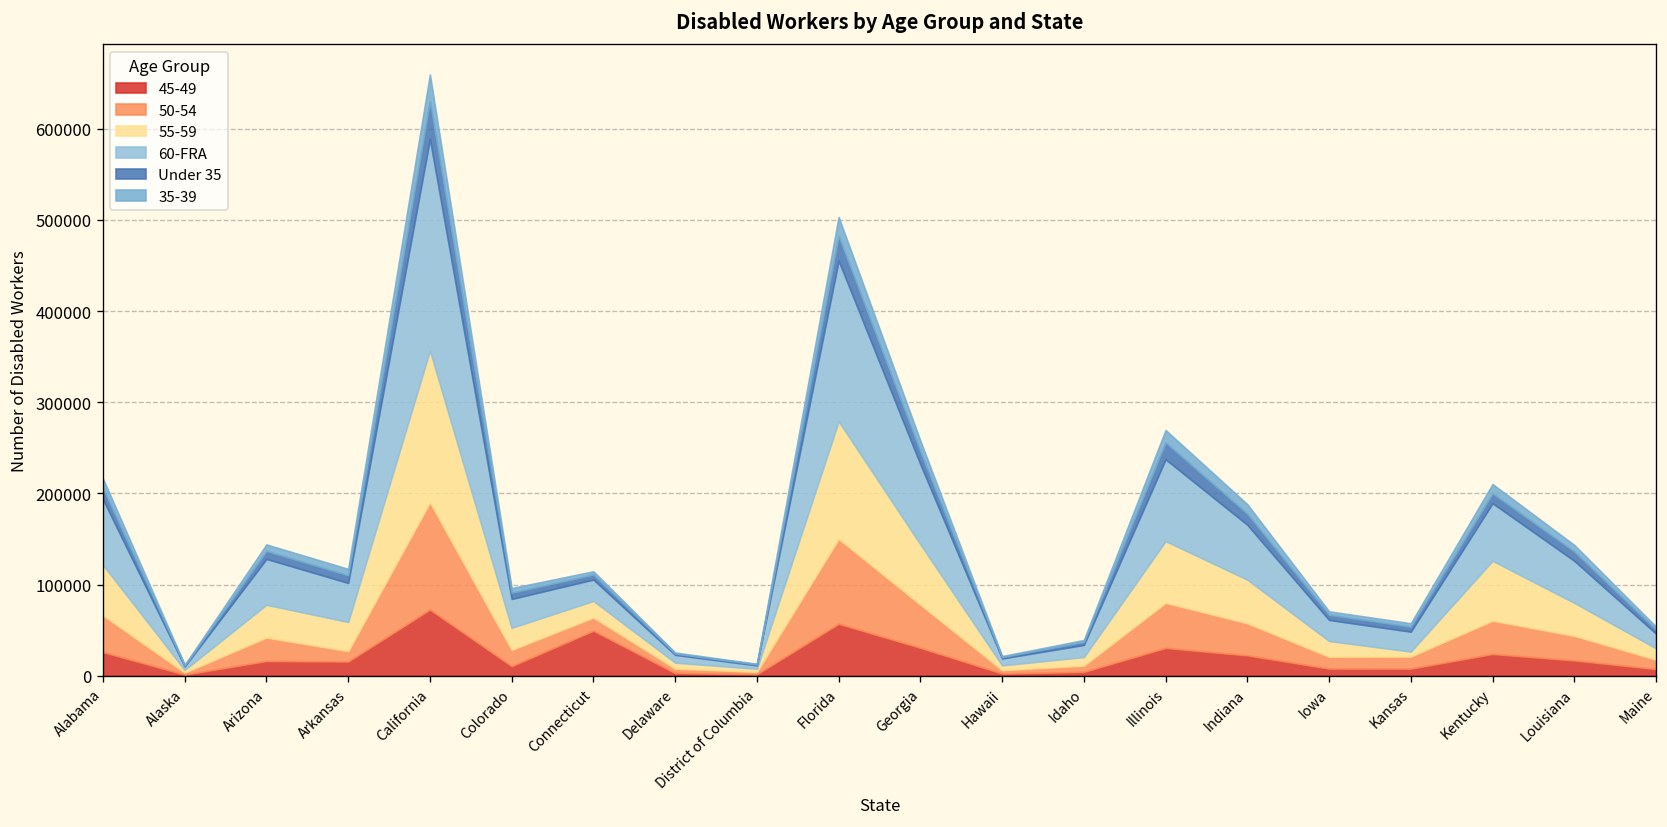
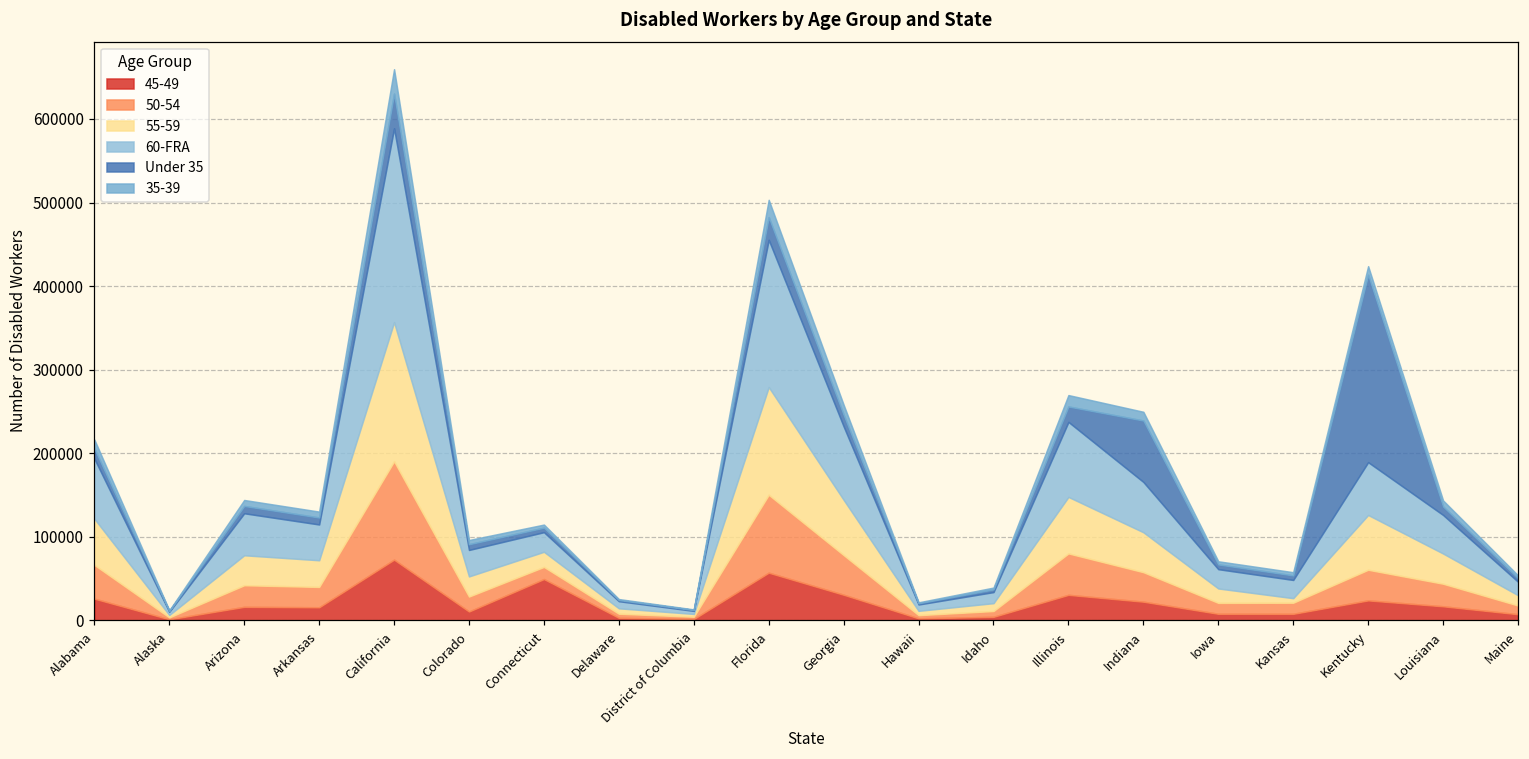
50-54, Arkansas: 10000 -> 20000
Under 35, Indiana: 10000 -> 70000
Under 35, Kentucky: 10000 -> 220000
